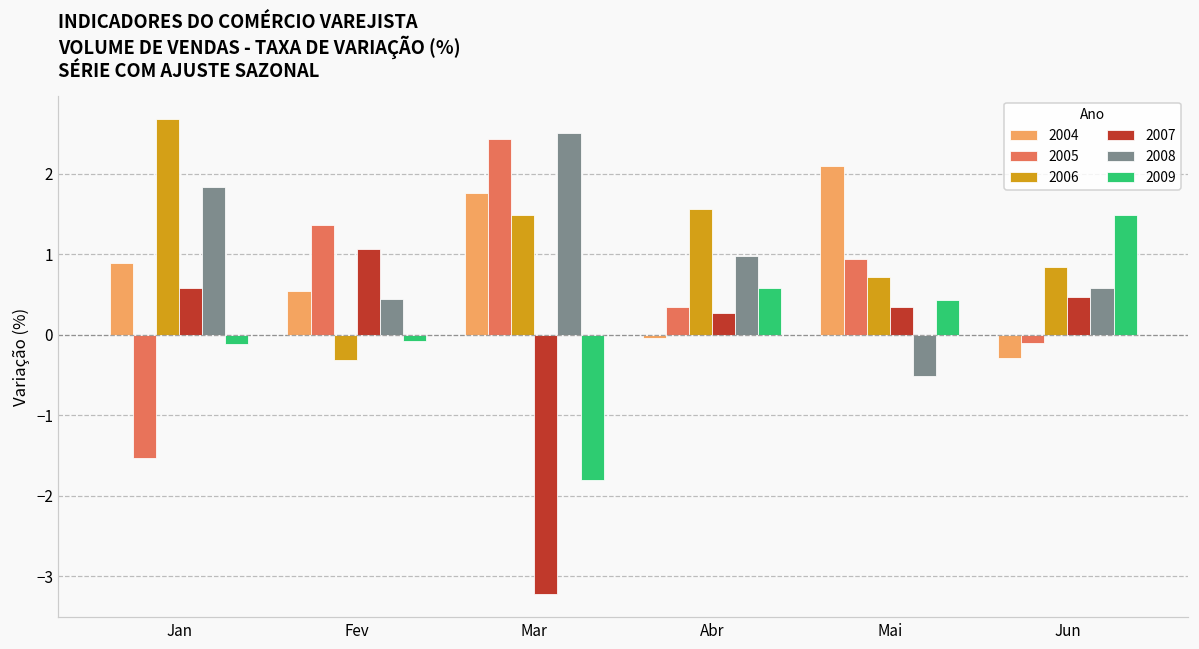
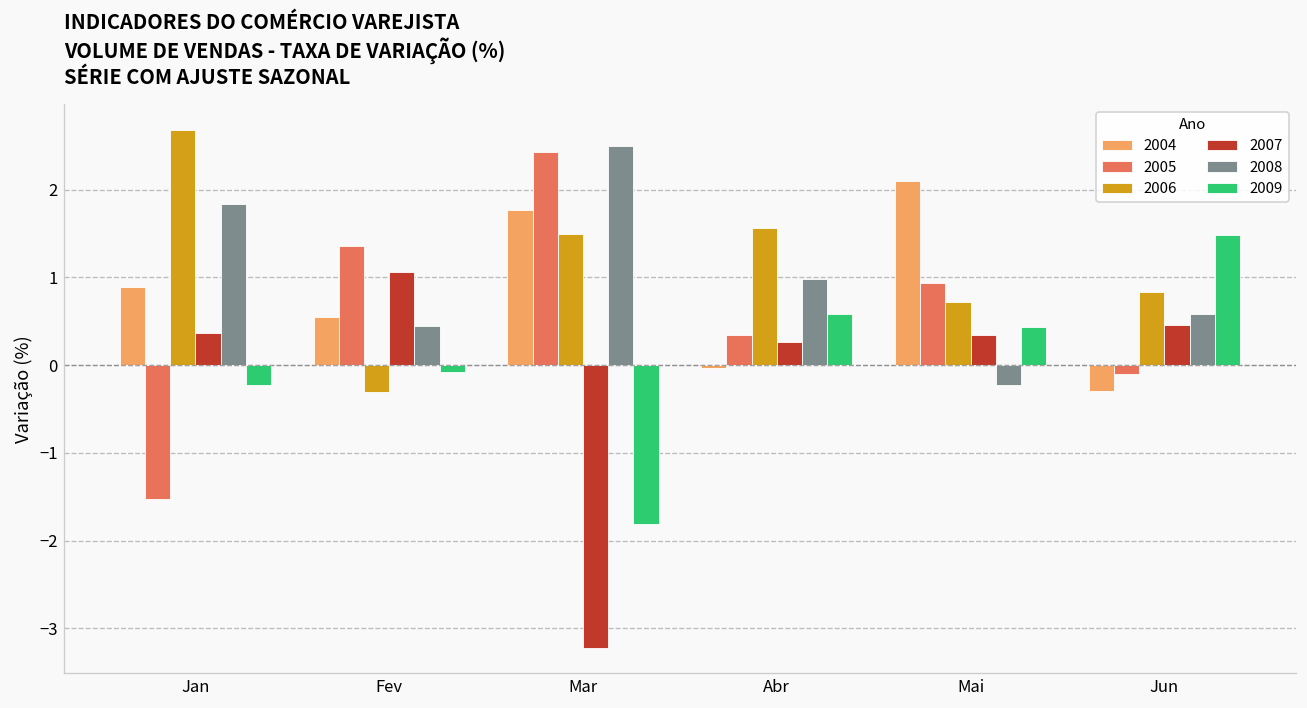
2007, Jan: 0.6 -> 0.4
2009, Jan: -0.1 -> -0.2
2008, Mai: -0.5 -> -0.2
